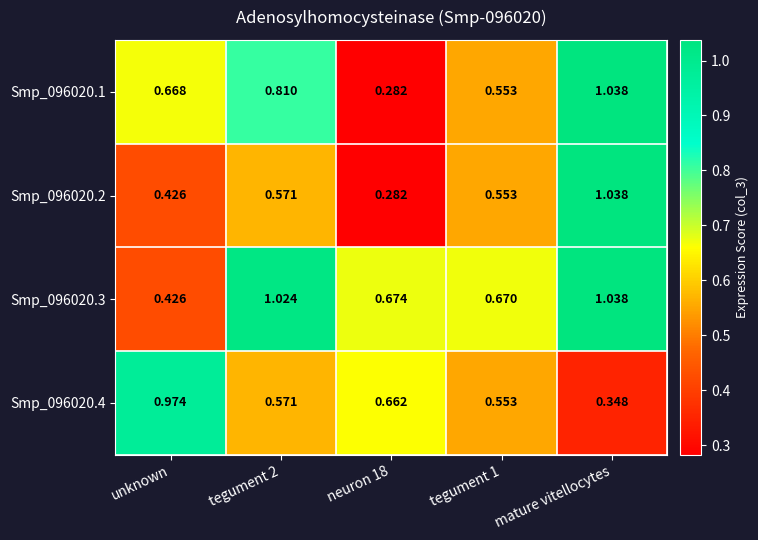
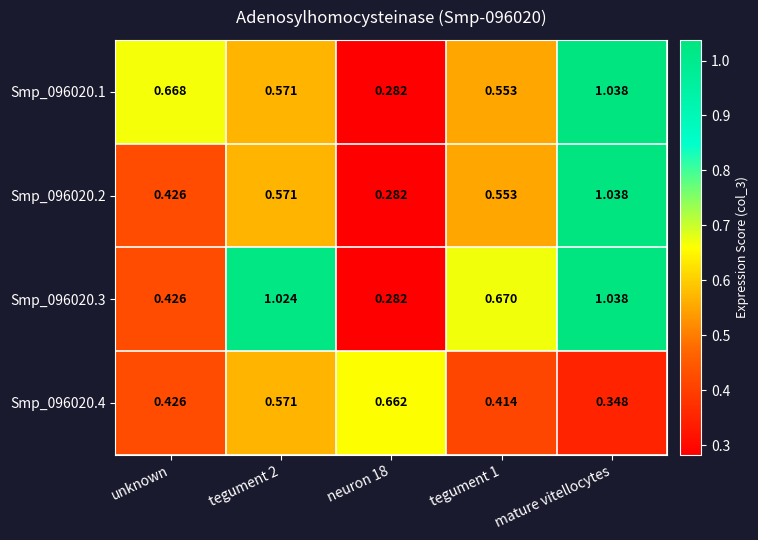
Smp_096020.1, tegument 2: 0.810 -> 0.571
Smp_096020.3, neuron 18: 0.674 -> 0.282
Smp_096020.4, unknown: 0.974 -> 0.426
Smp_096020.4, tegument 1: 0.553 -> 0.414
